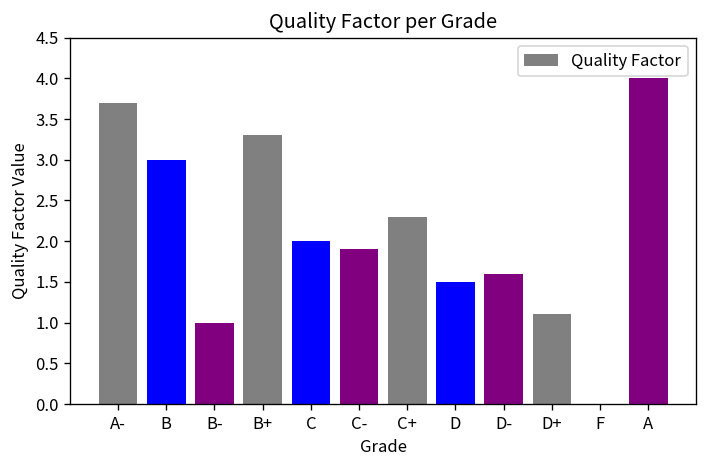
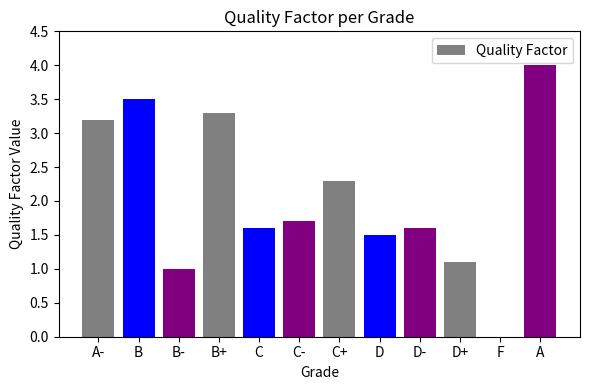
A-: 3.7 -> 3.2
B: 3.0 -> 3.5
C: 2.0 -> 1.6
C-: 1.9 -> 1.7
